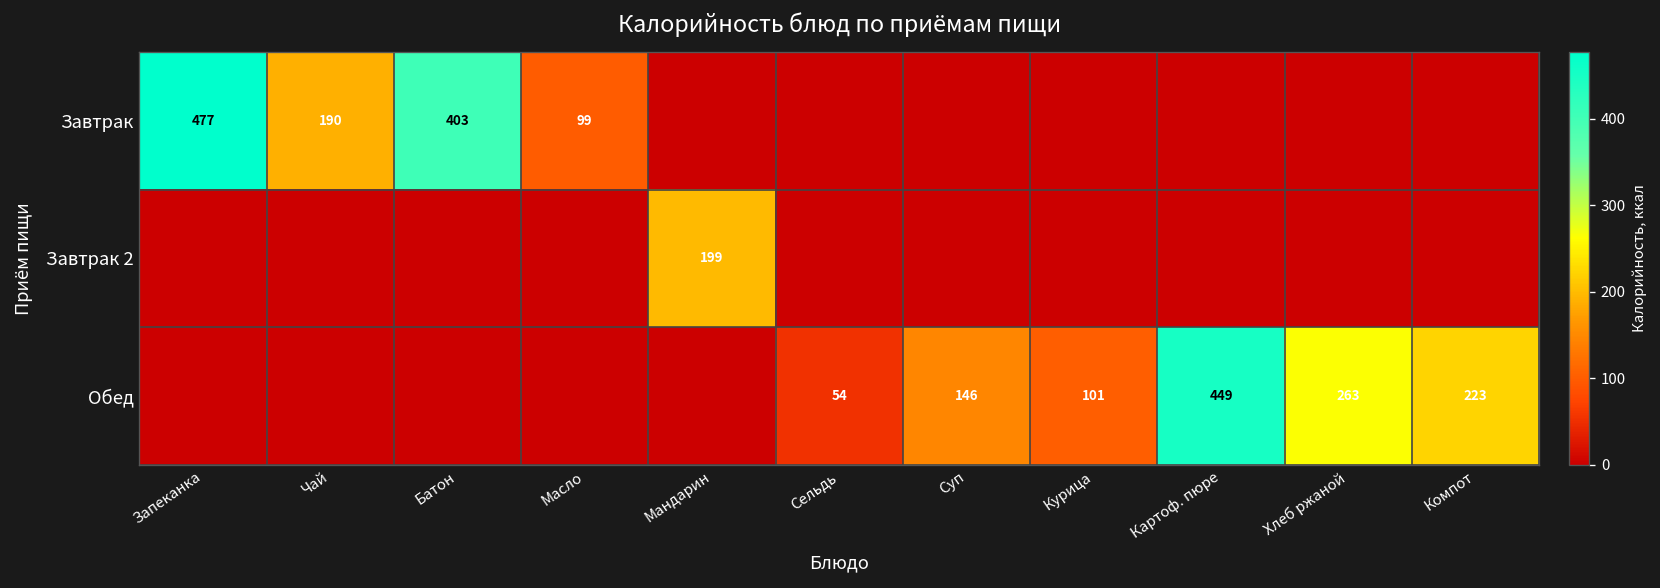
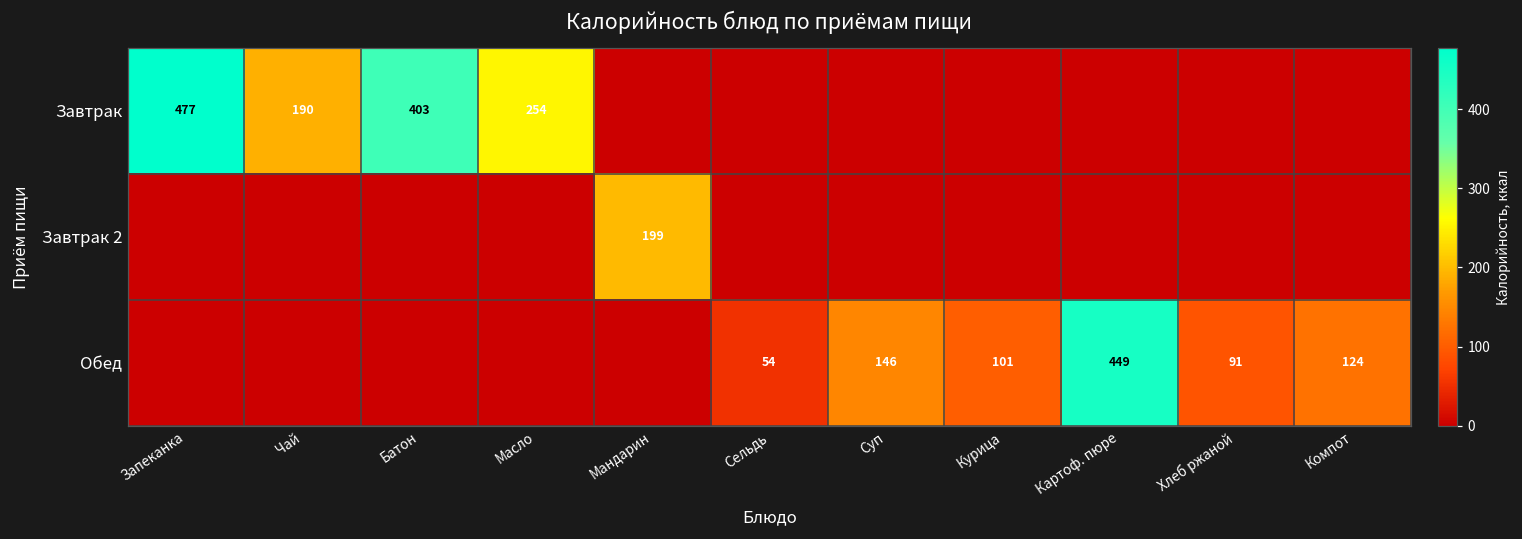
Завтрак, Масло: 99 -> 254
Обед, Хлеб ржаной: 263 -> 91
Обед, Компот: 223 -> 124
